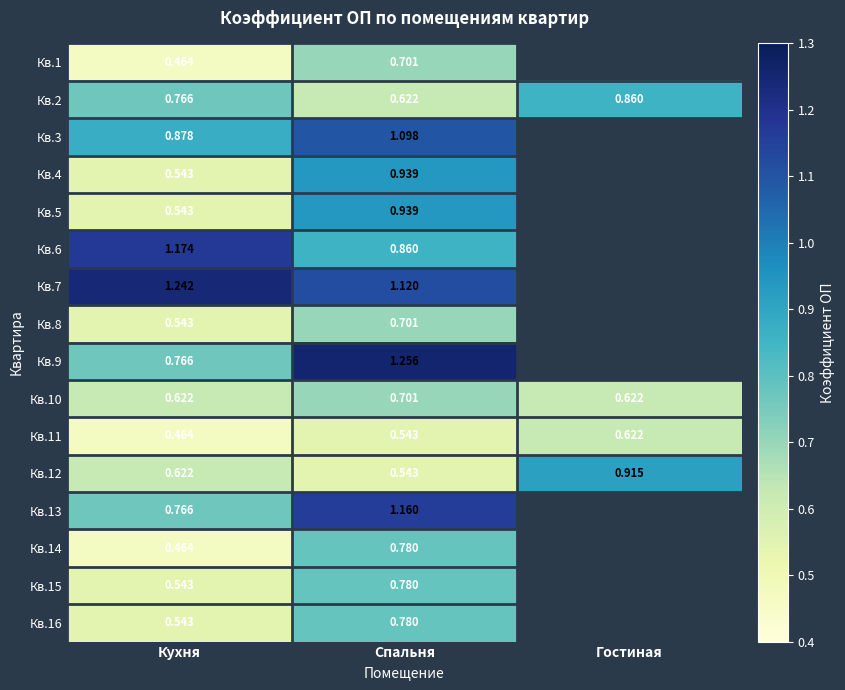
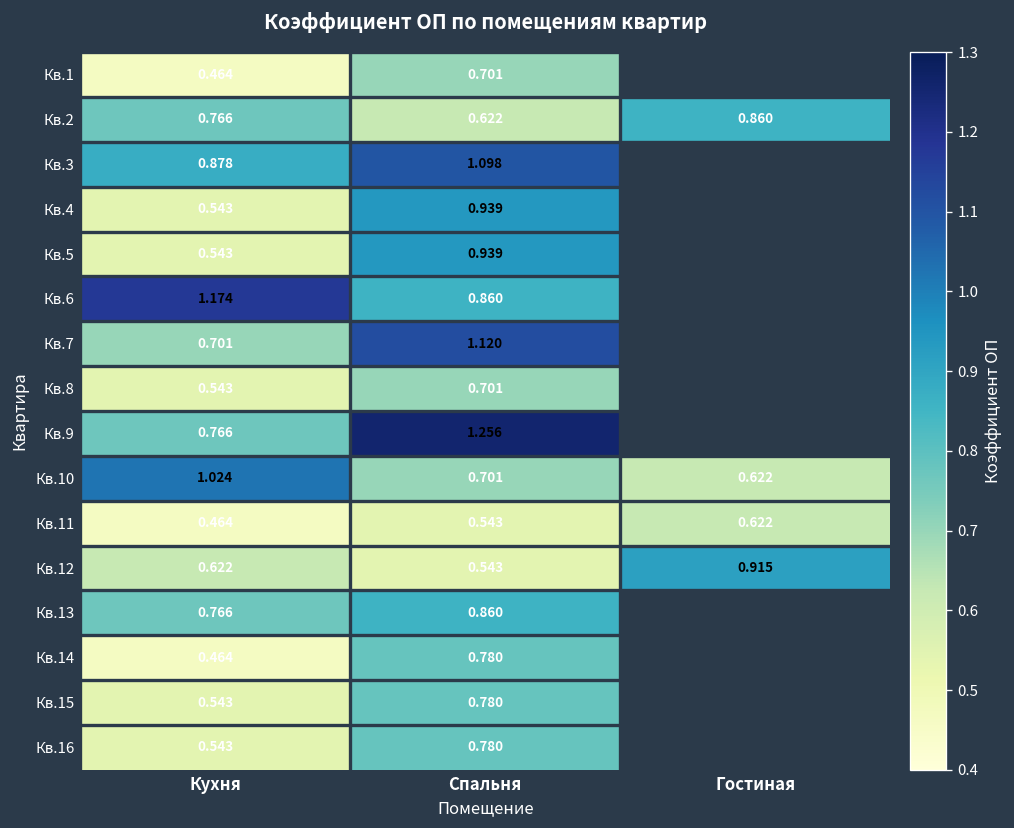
Кв.7, Кухня: 1.242 -> 0.701
Кв.10, Кухня: 0.622 -> 1.024
Кв.13, Спальня: 1.160 -> 0.860
